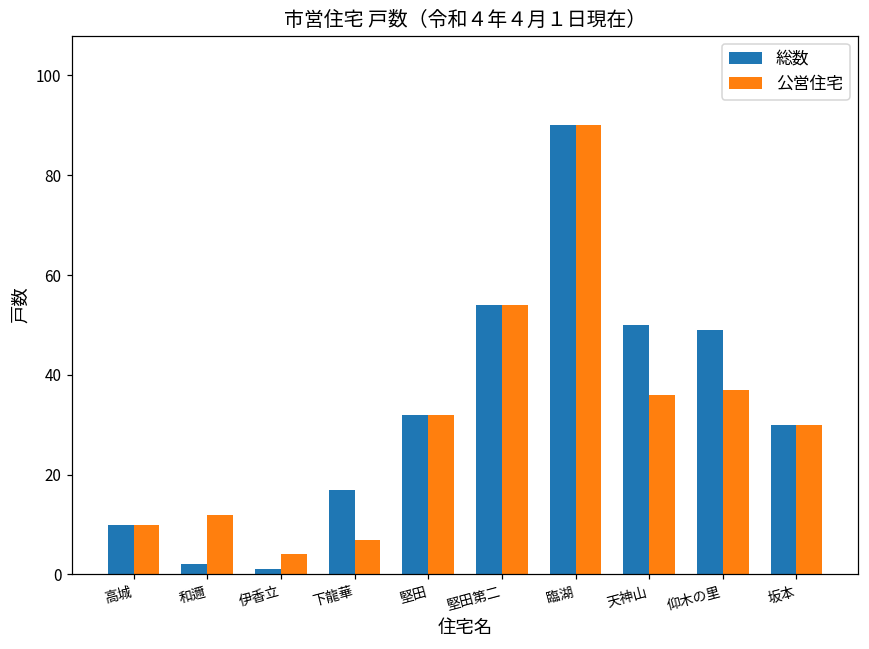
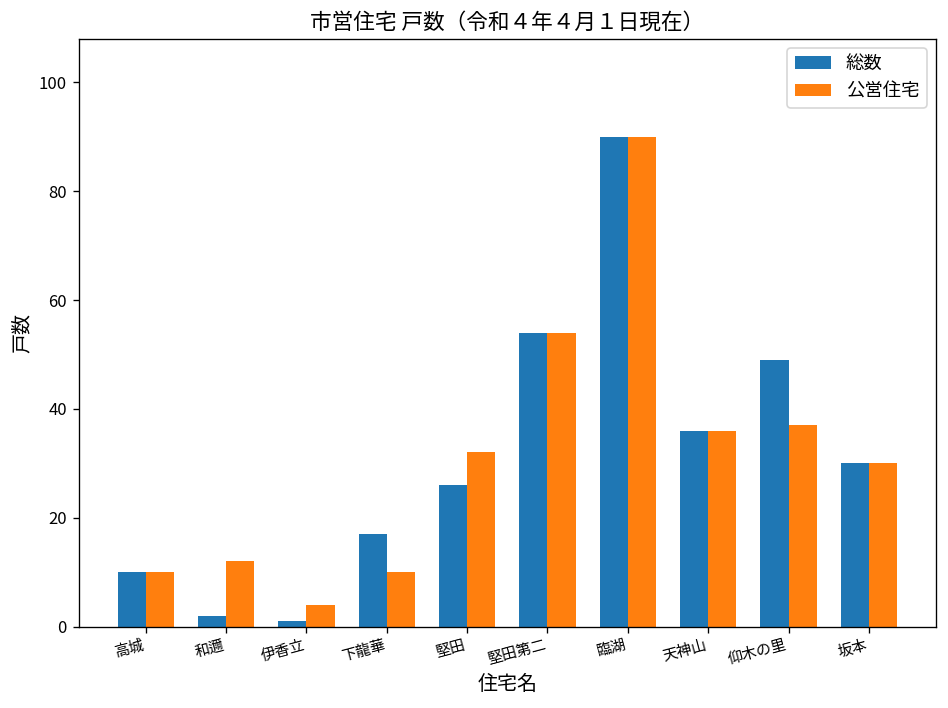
公営住宅, 下龍華: 7 -> 10
総数, 堅田: 32 -> 26
総数, 天神山: 50 -> 36
